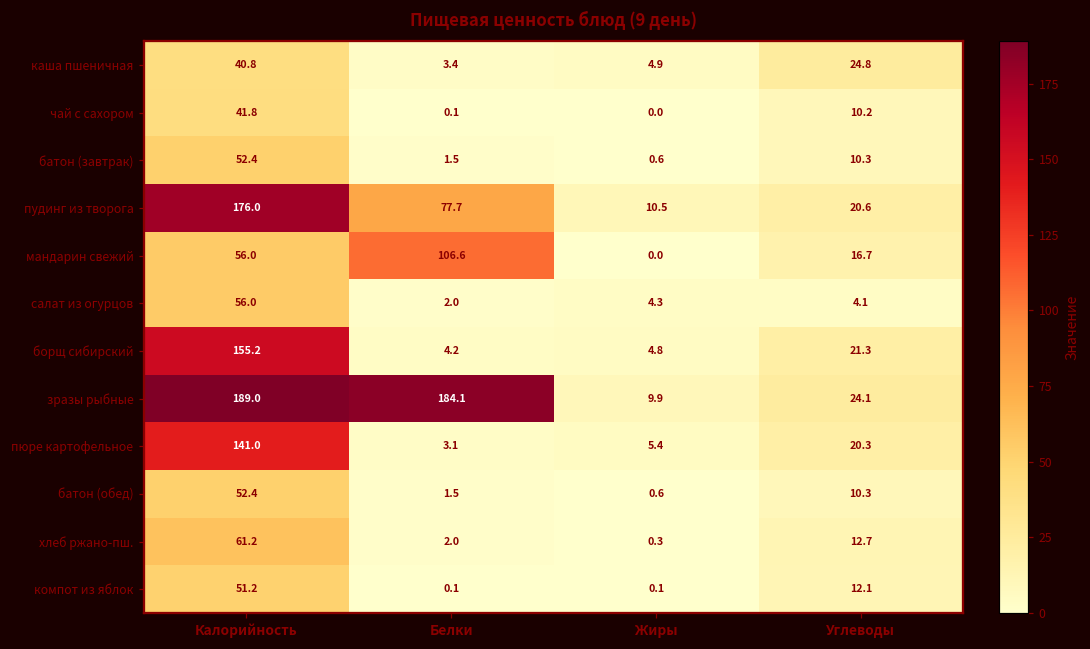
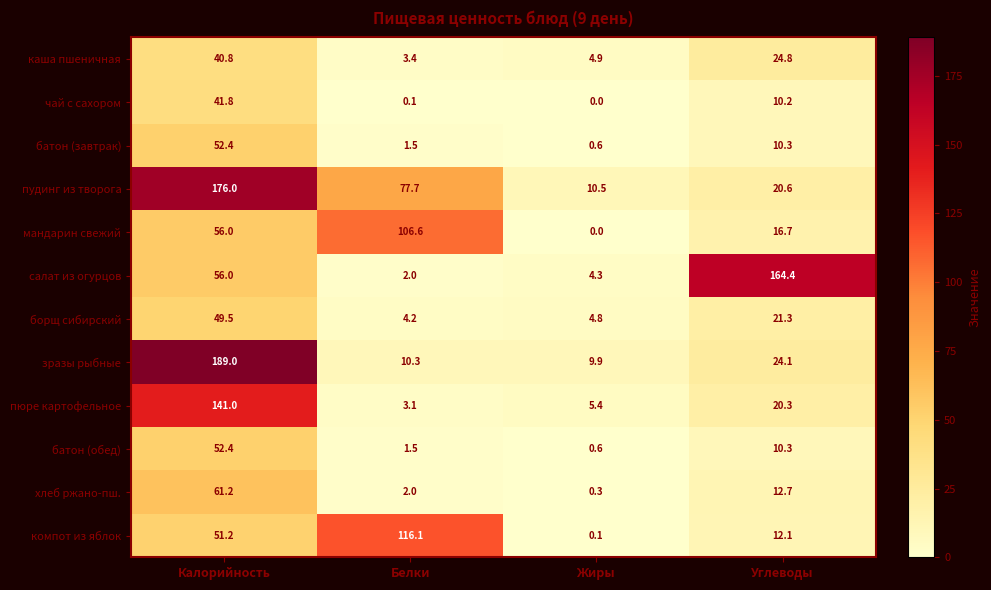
салат из огурцов, Углеводы: 4.1 -> 164.4
борщ сибирский, Калорийность: 155.2 -> 49.5
зразы рыбные, Белки: 184.1 -> 10.3
компот из яблок, Белки: 0.1 -> 116.1
